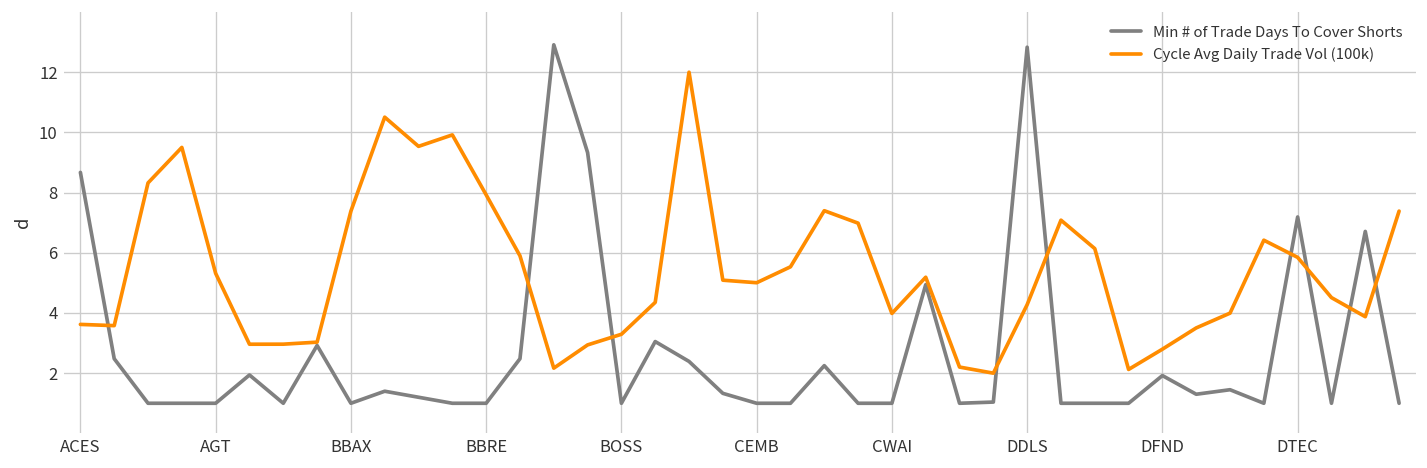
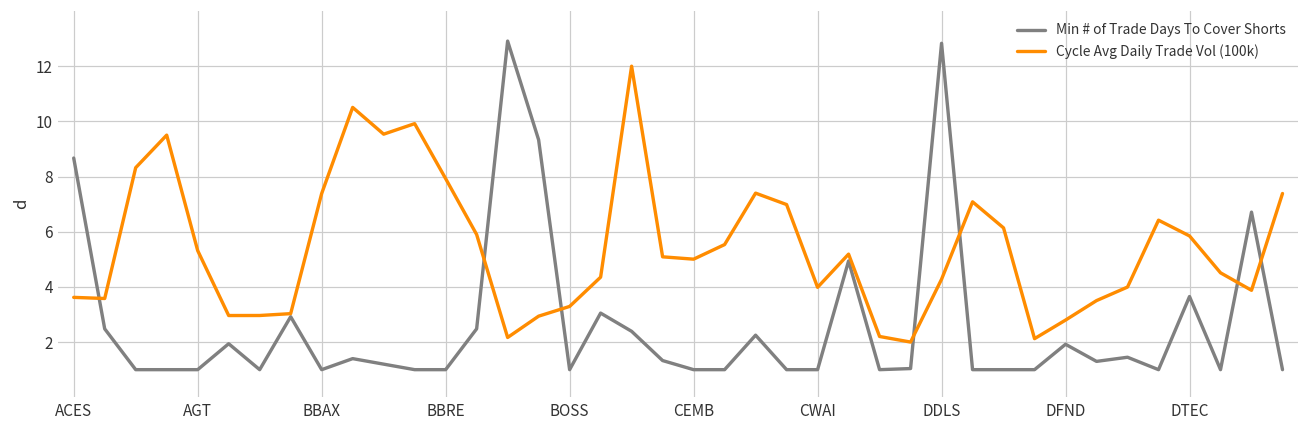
Min # of Trade Days To Cover Shorts, DTEC: 7.2 -> 3.7
